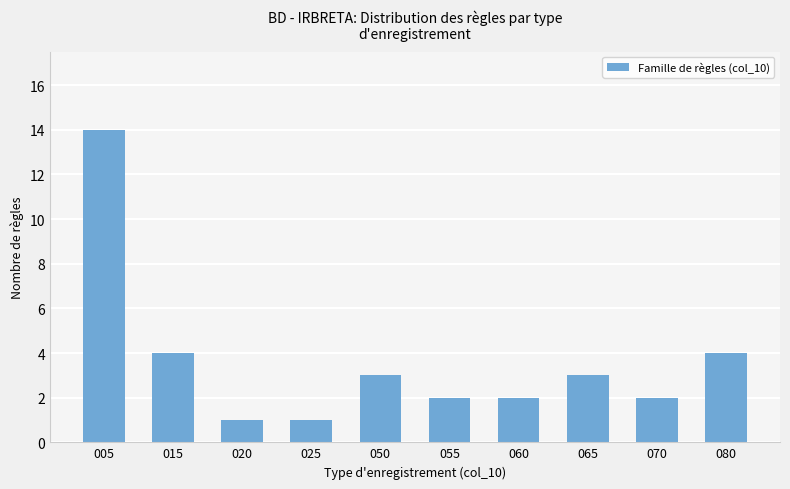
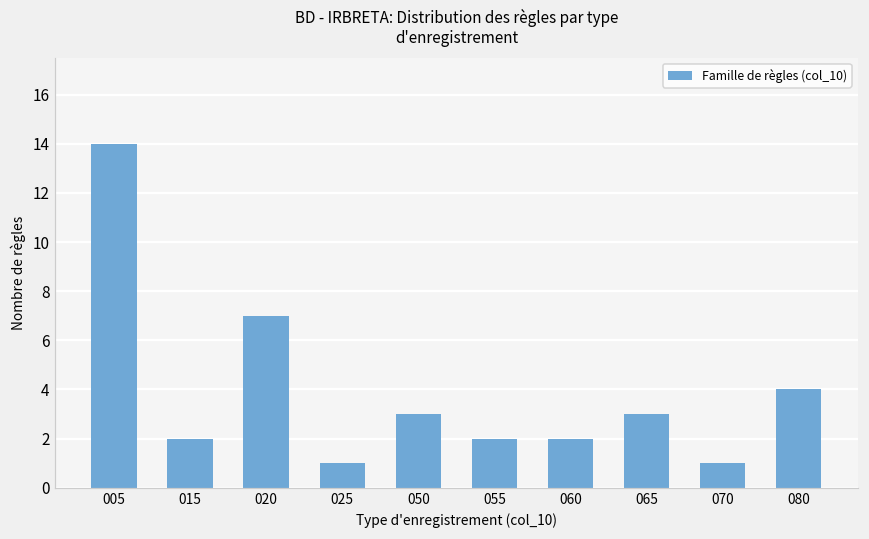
015: 4 -> 2
020: 1 -> 7
070: 2 -> 1
